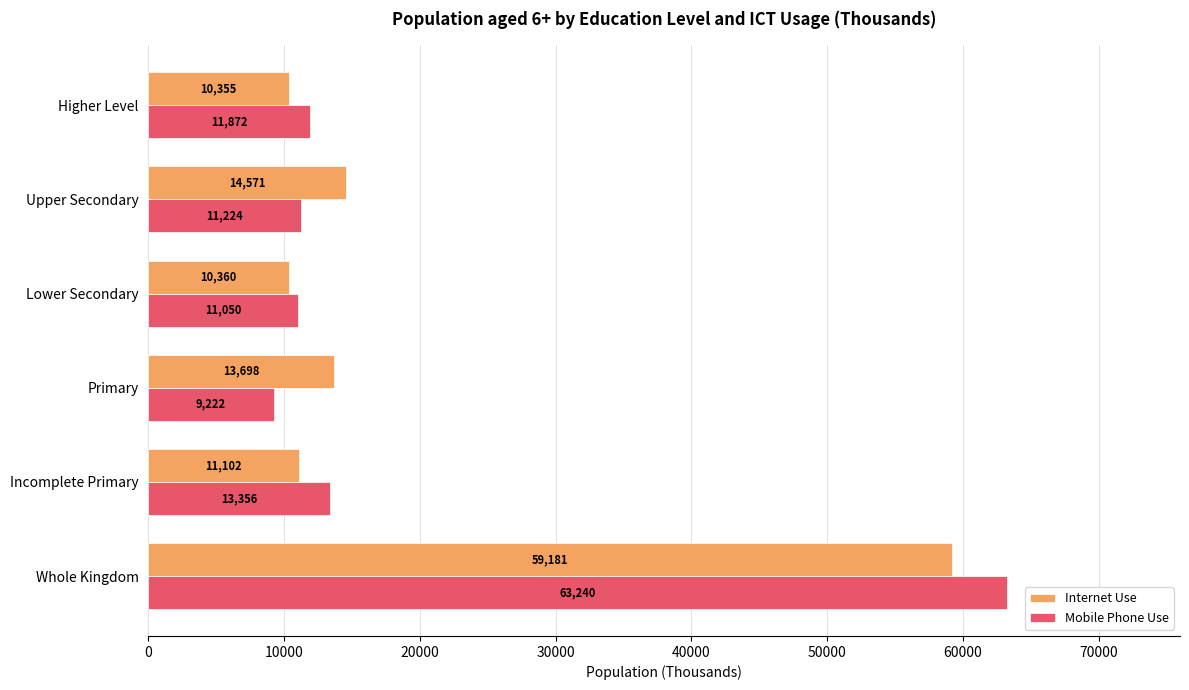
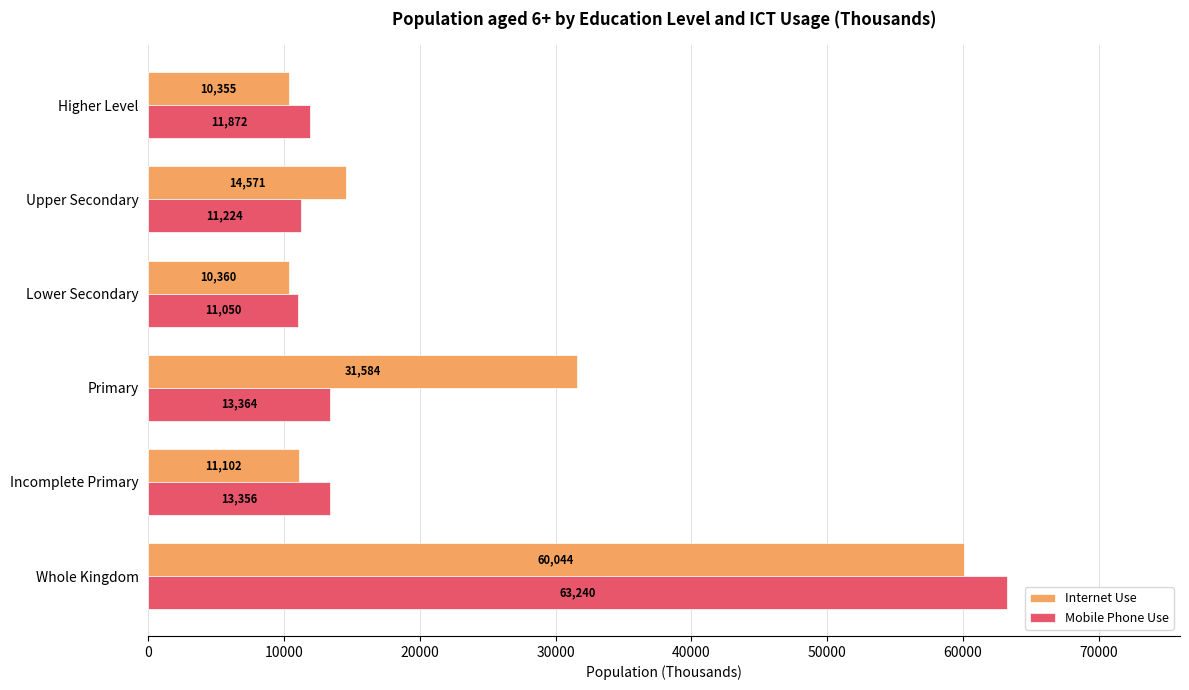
Internet Use, Primary: 13,698 -> 31,584
Mobile Phone Use, Primary: 9,222 -> 13,364
Internet Use, Whole Kingdom: 59,181 -> 60,044
